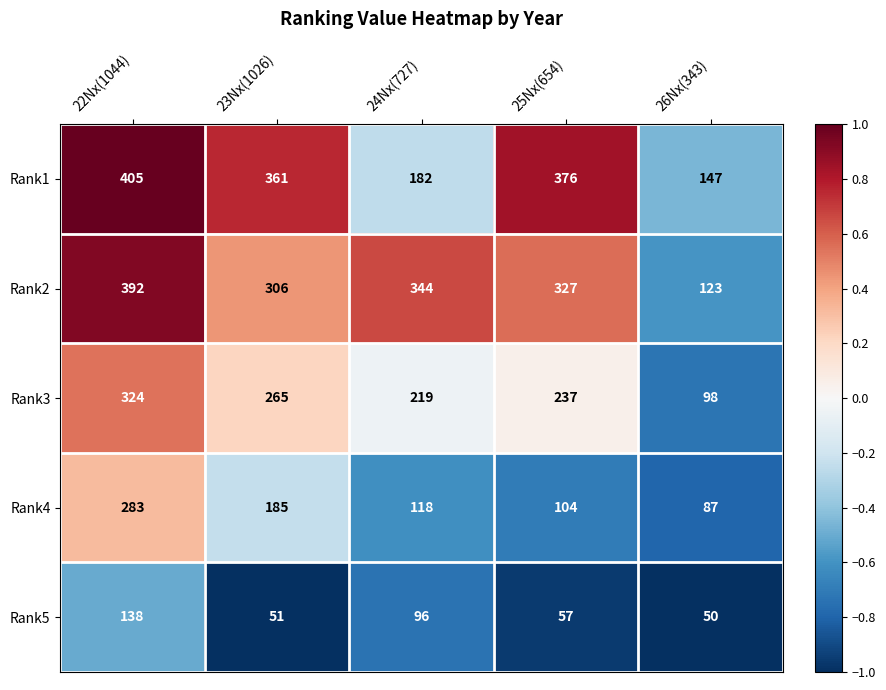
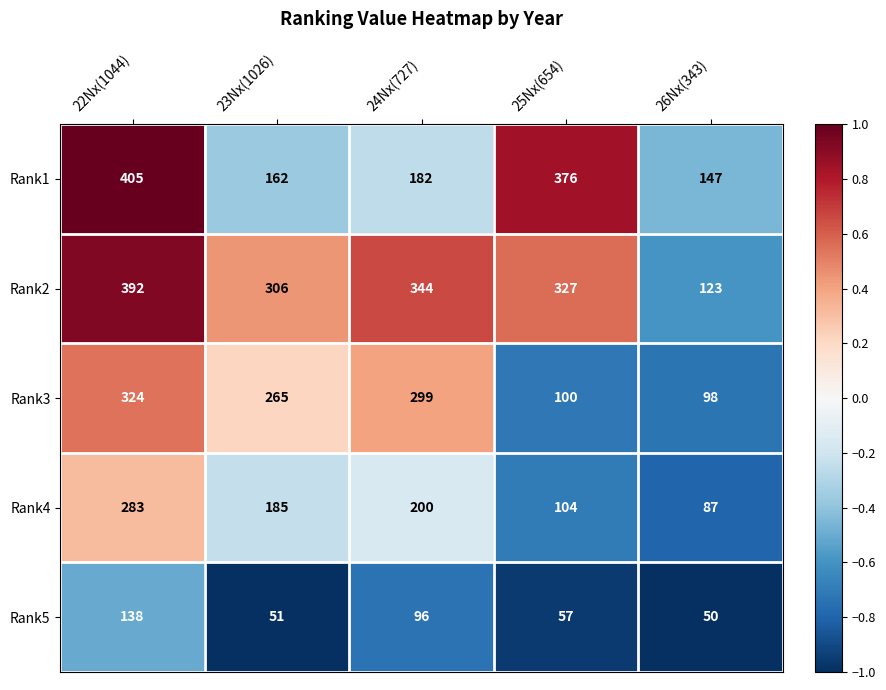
Rank1, 23Nx(1026): 361 -> 162
Rank3, 24Nx(727): 219 -> 299
Rank3, 25Nx(654): 237 -> 100
Rank4, 24Nx(727): 118 -> 200
